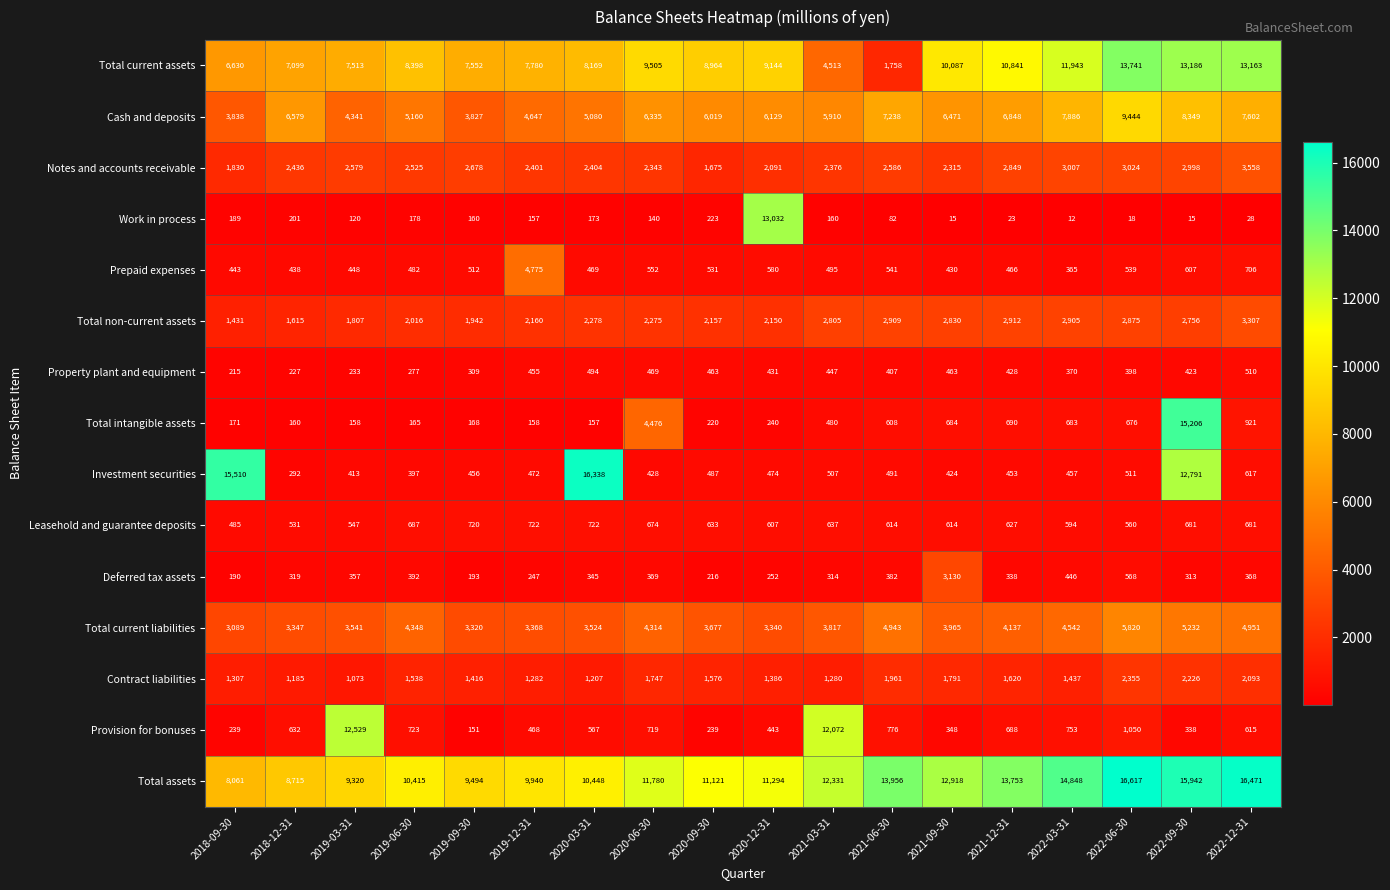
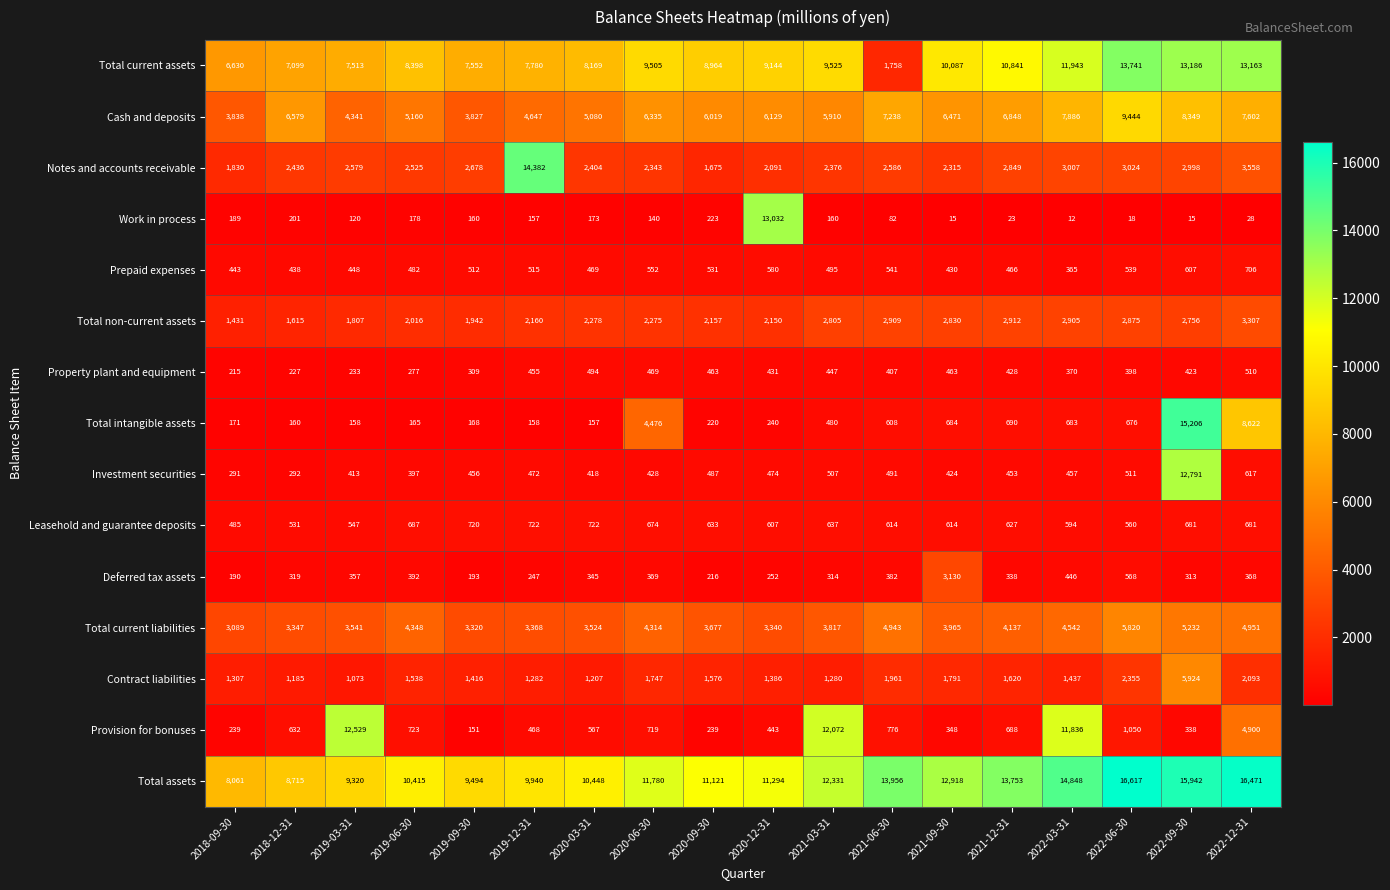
Total current assets, 2021-03-31: 4,513 -> 9,525
Notes and accounts receivable, 2019-12-31: 2,401 -> 14,382
Prepaid expenses, 2019-12-31: 4,775 -> 515
Total intangible assets, 2022-12-31: 921 -> 8,622
Investment securities, 2018-09-30: 15,510 -> 291
Investment securities, 2020-03-31: 16,338 -> 418
Contract liabilities, 2022-09-30: 2,226 -> 5,924
Provision for bonuses, 2022-03-31: 753 -> 11,836
Provision for bonuses, 2022-12-31: 615 -> 4,900
